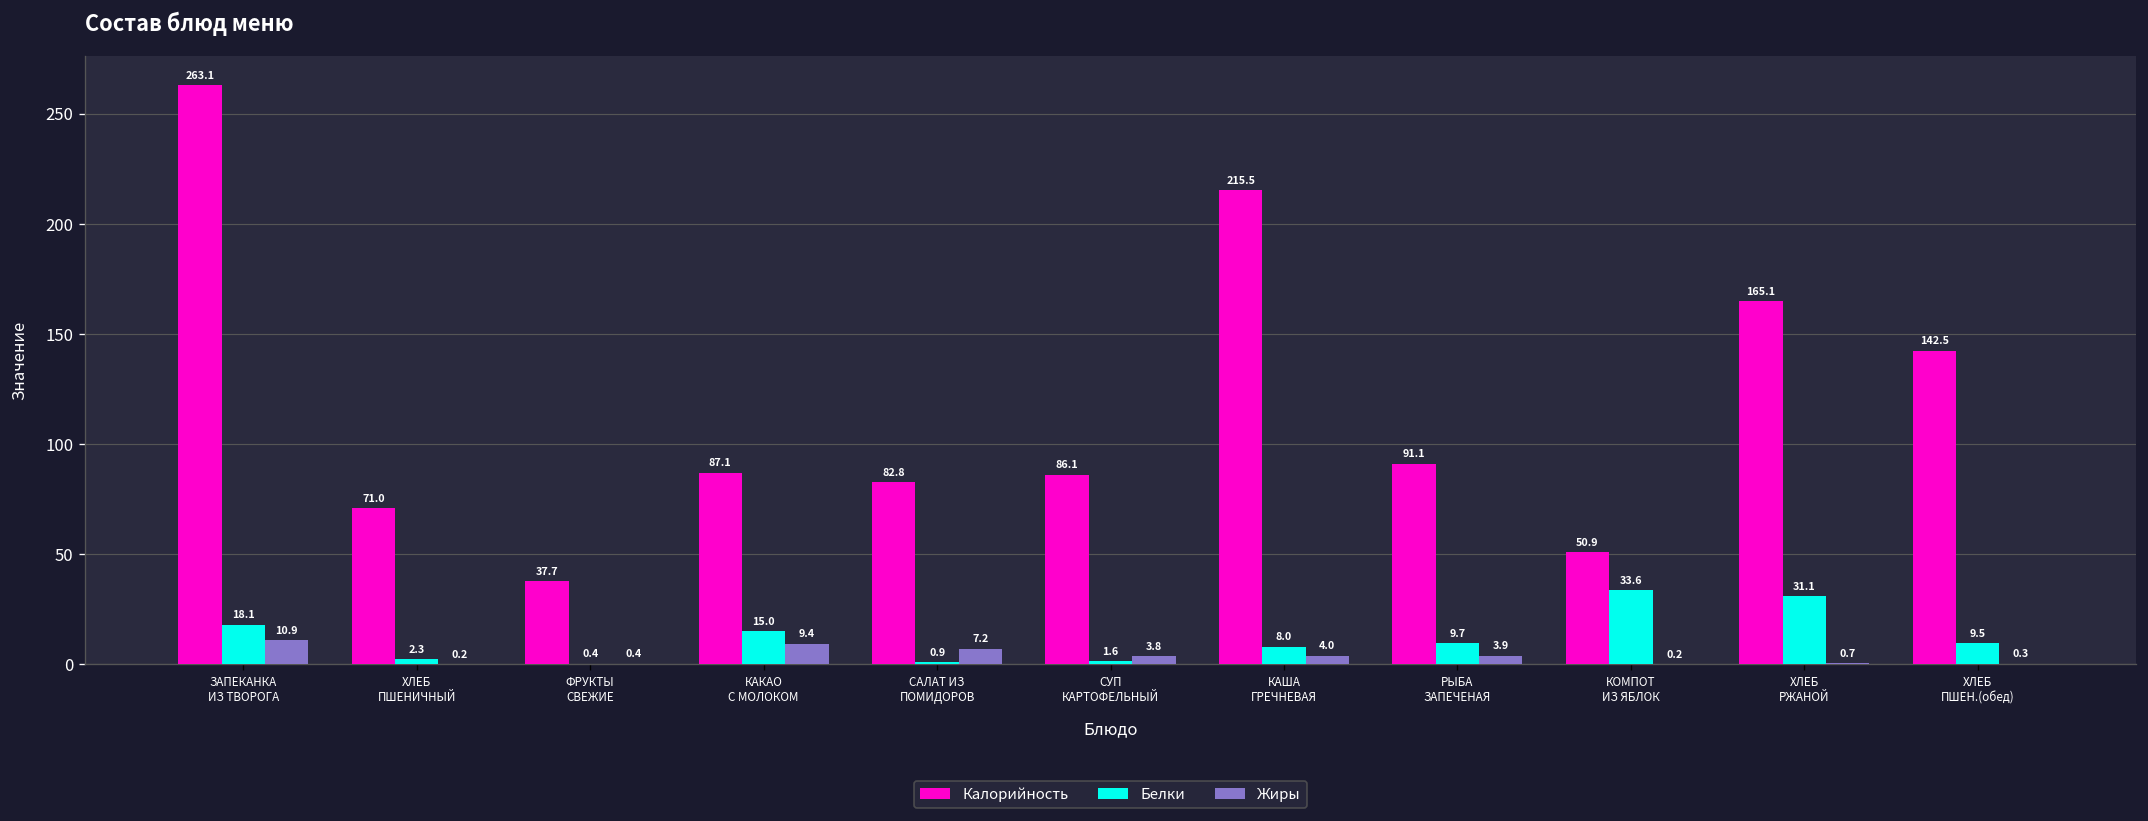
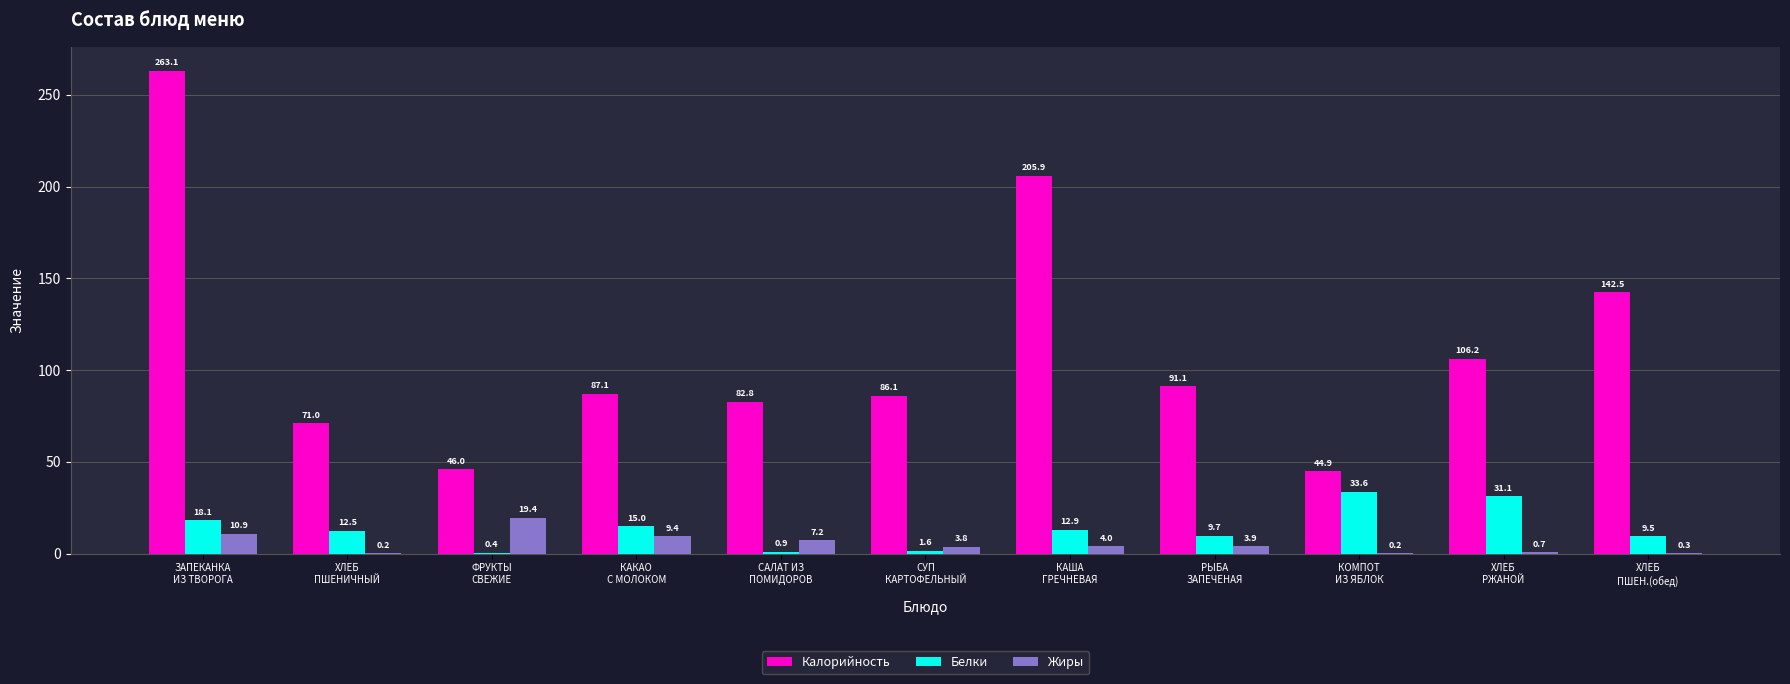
Белки, ХЛЕБ ПШЕНИЧНЫЙ: 2.3 -> 12.5
Калорийность, ФРУКТЫ СВЕЖИЕ: 37.7 -> 46.0
Жиры, ФРУКТЫ СВЕЖИЕ: 0.4 -> 19.4
Калорийность, КАША ГРЕЧНЕВАЯ: 215.5 -> 205.9
Белки, КАША ГРЕЧНЕВАЯ: 8.0 -> 12.9
Калорийность, КОМПОТ ИЗ ЯБЛОК: 50.9 -> 44.9
Калорийность, ХЛЕБ РЖАНОЙ: 165.1 -> 106.2
